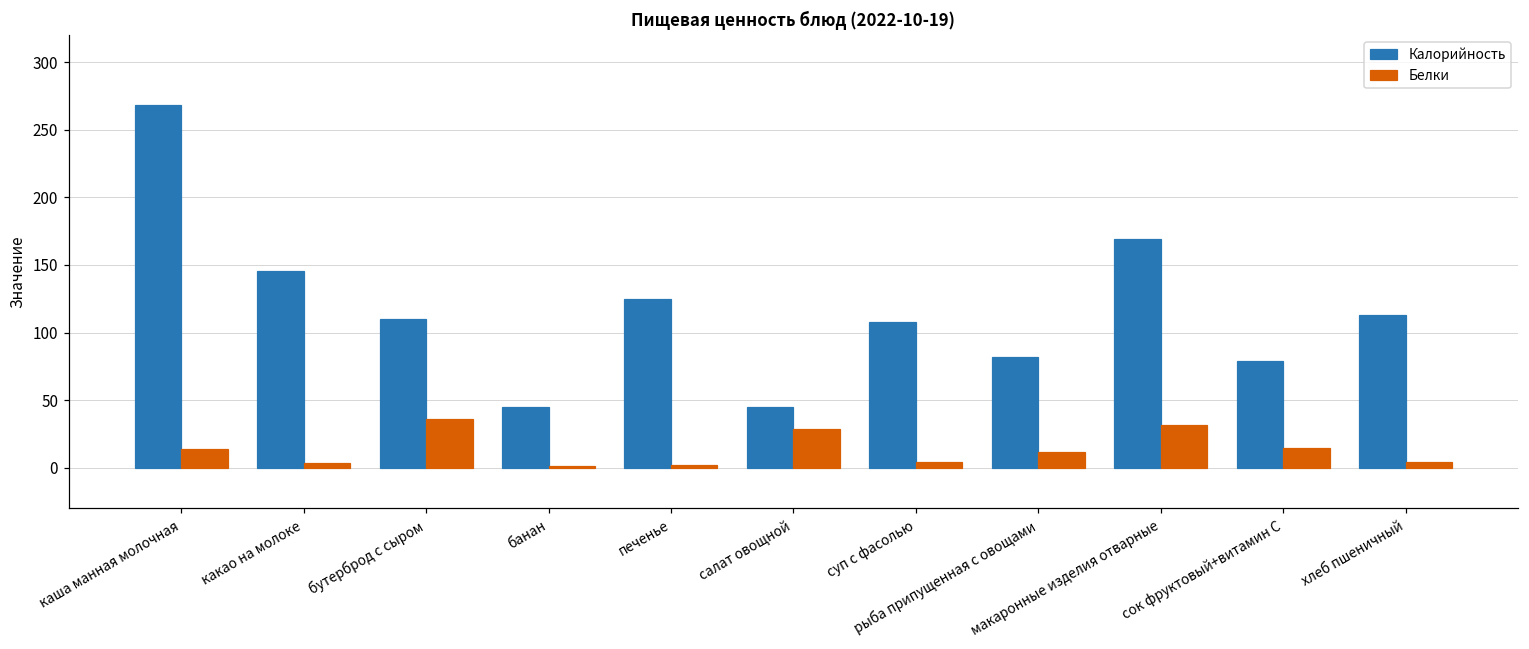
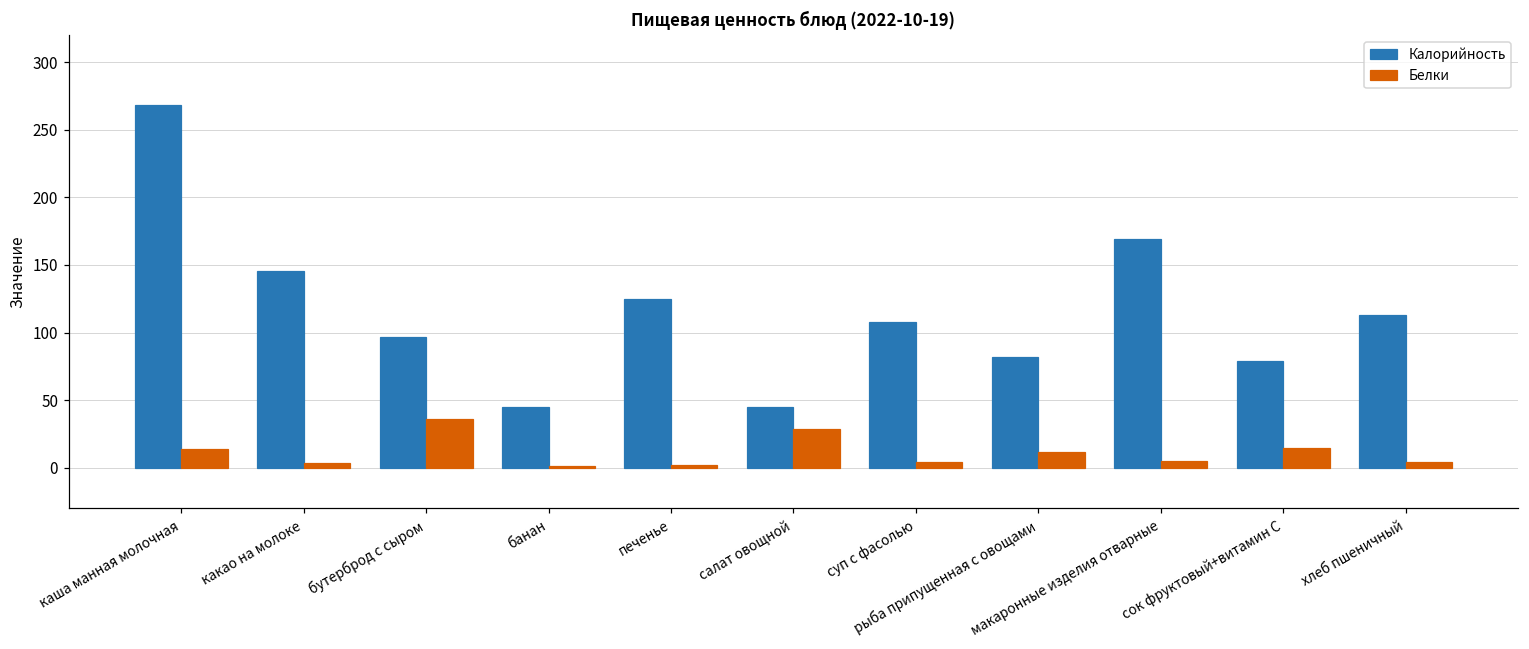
Калорийность, бутерброд с сыром: 110 -> 97
Белки, макаронные изделия отварные: 32 -> 5
